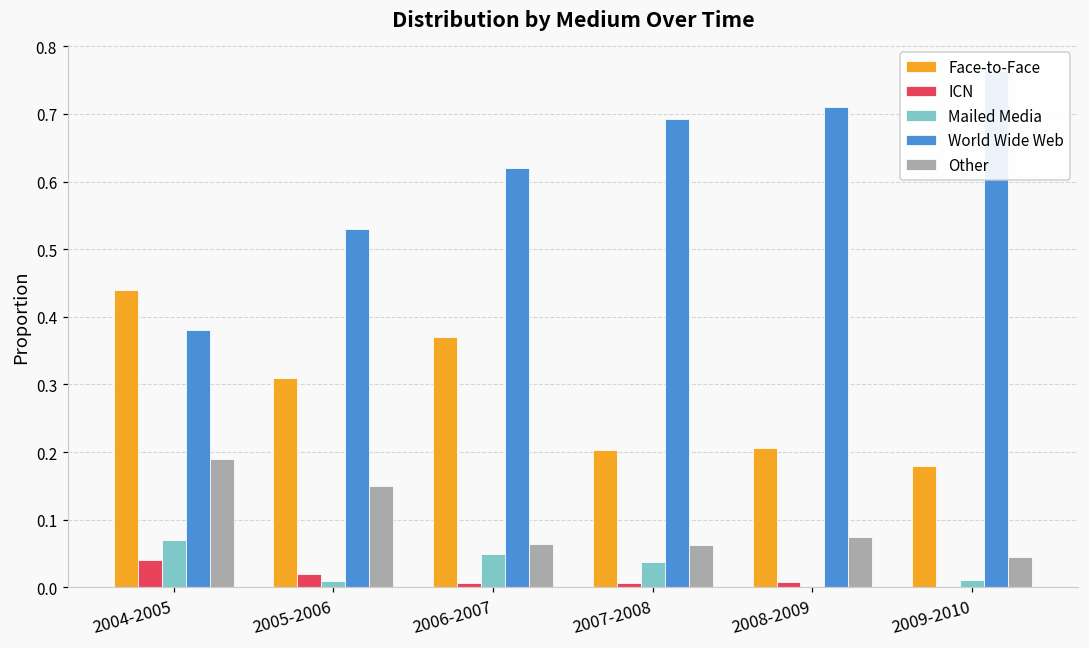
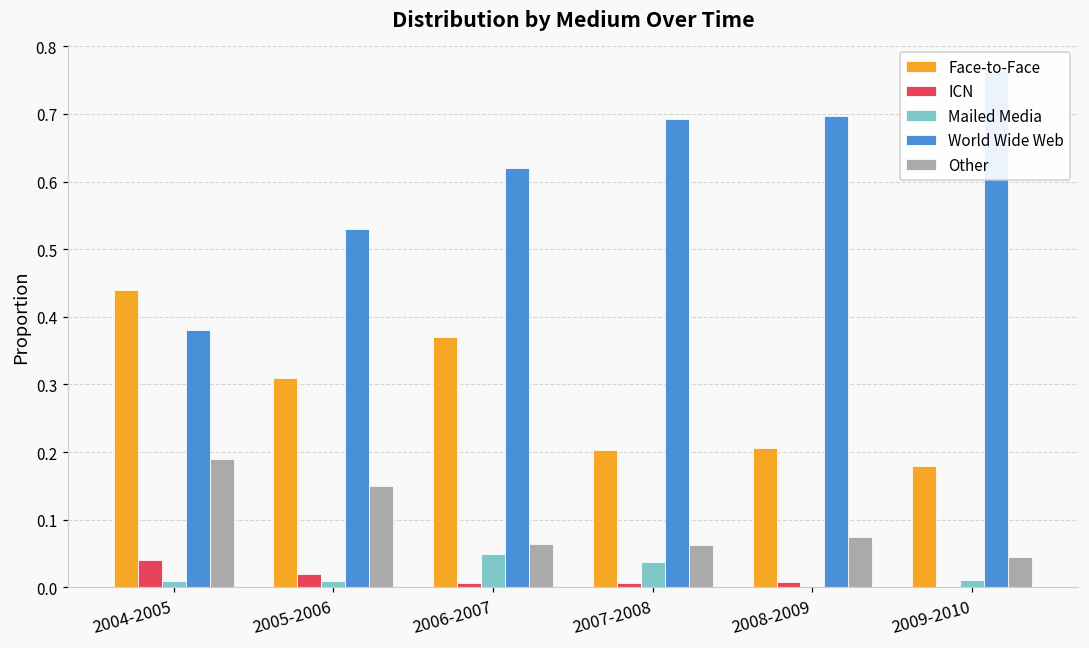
Mailed Media, 2004-2005: 0.07 -> 0.01
World Wide Web, 2008-2009: 0.71 -> 0.70
